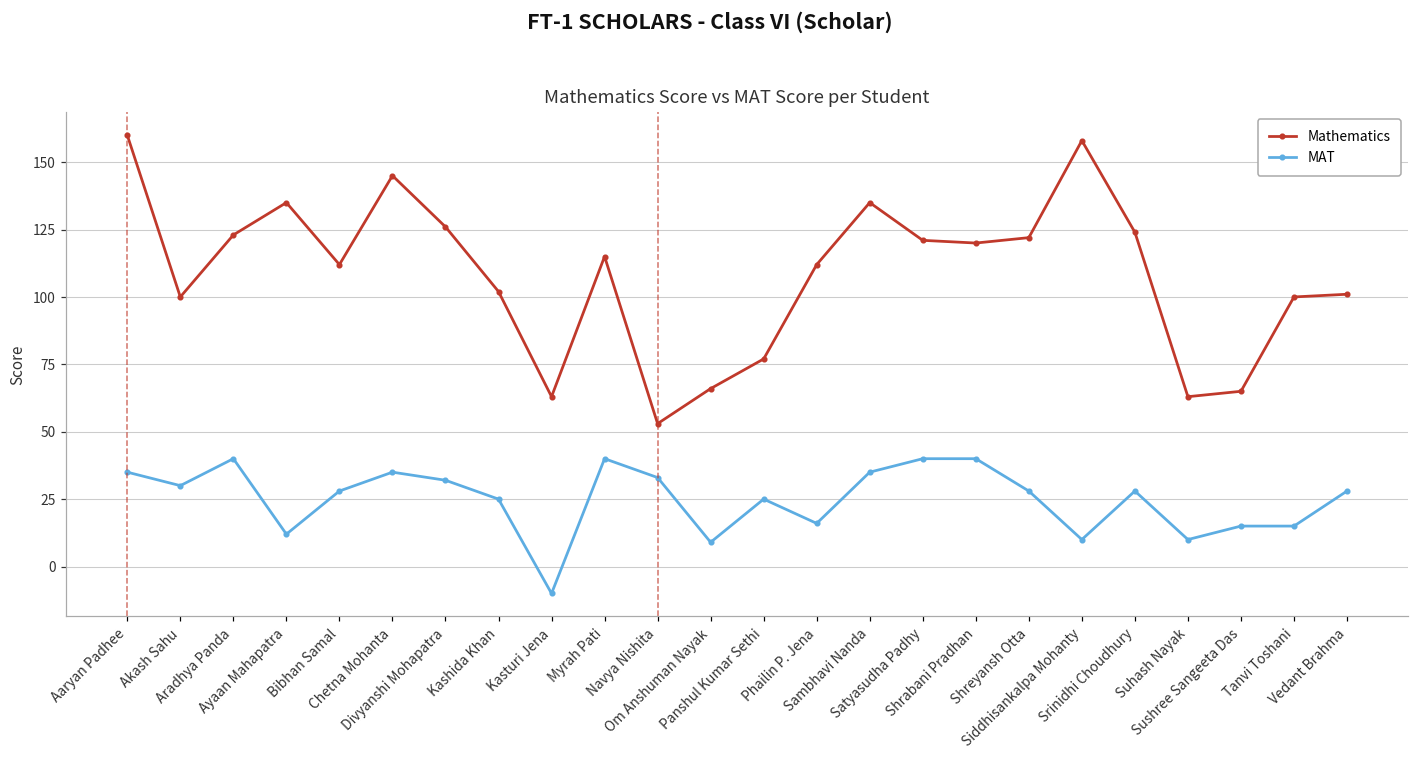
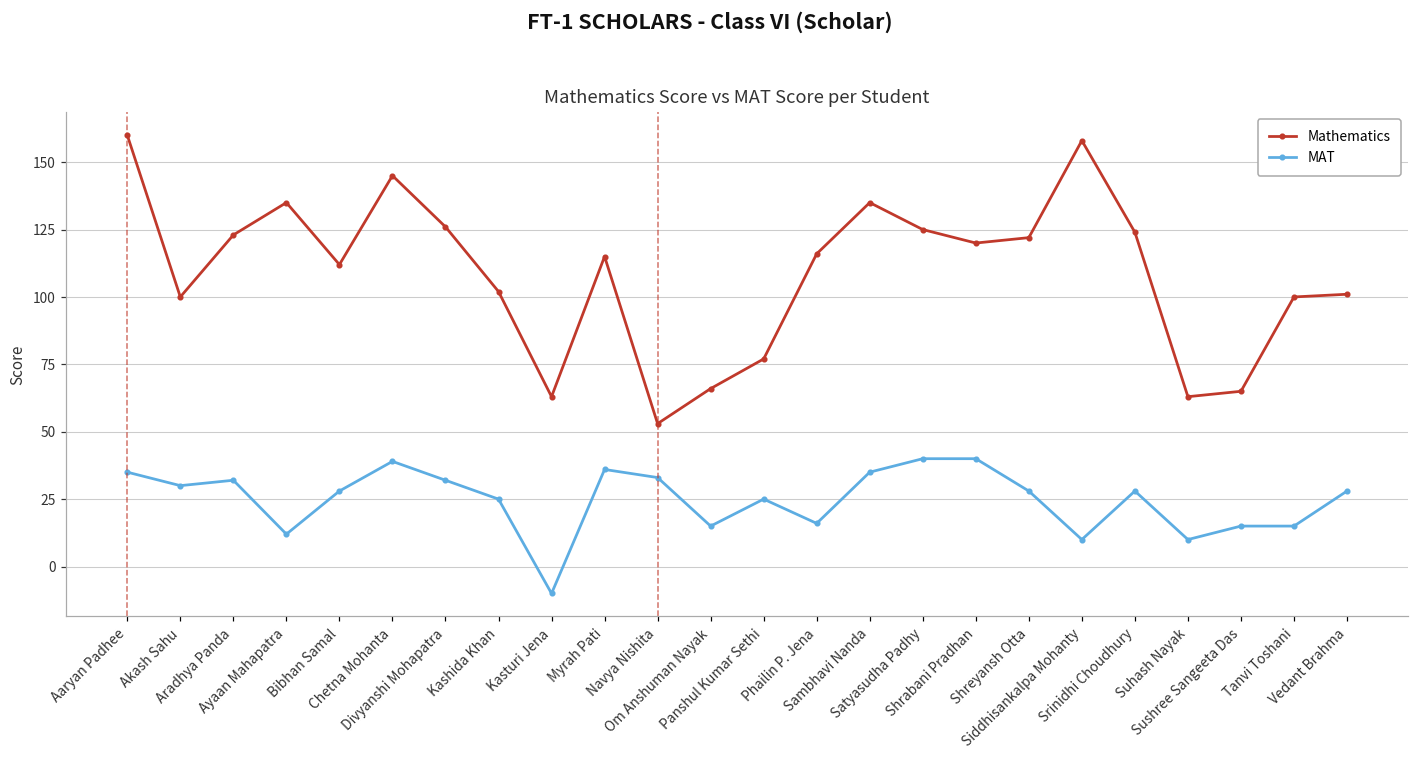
MAT, Aradhya Panda: 40 -> 32
MAT, Chetna Mohanta: 35 -> 39
MAT, Myrah Pati: 40 -> 36
MAT, Om Anshuman Nayak: 9 -> 15
Mathematics, Phailin P. Jena: 112 -> 116
Mathematics, Satyasudha Padhy: 121 -> 125
